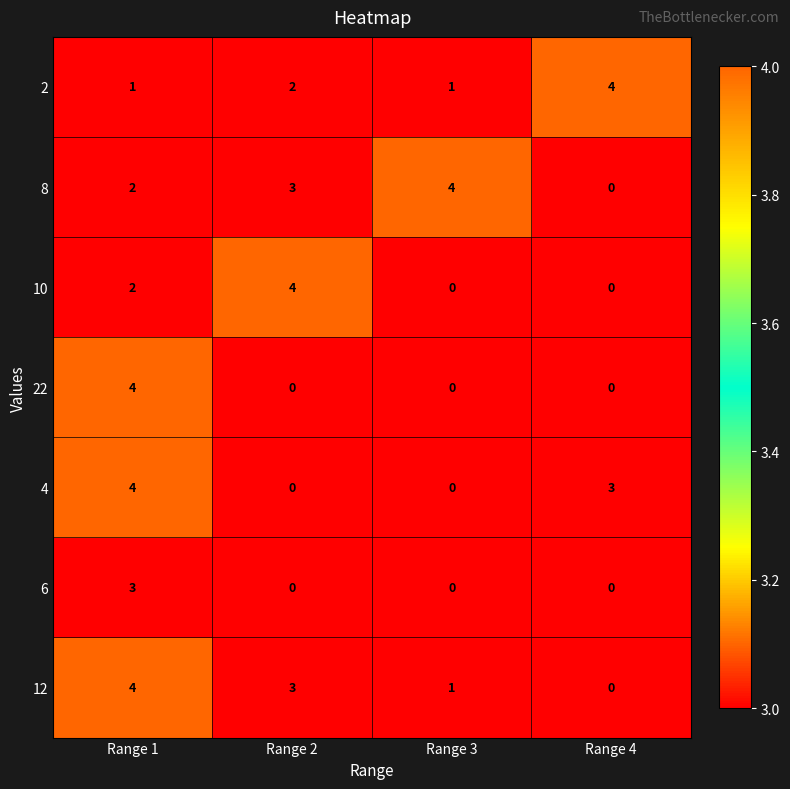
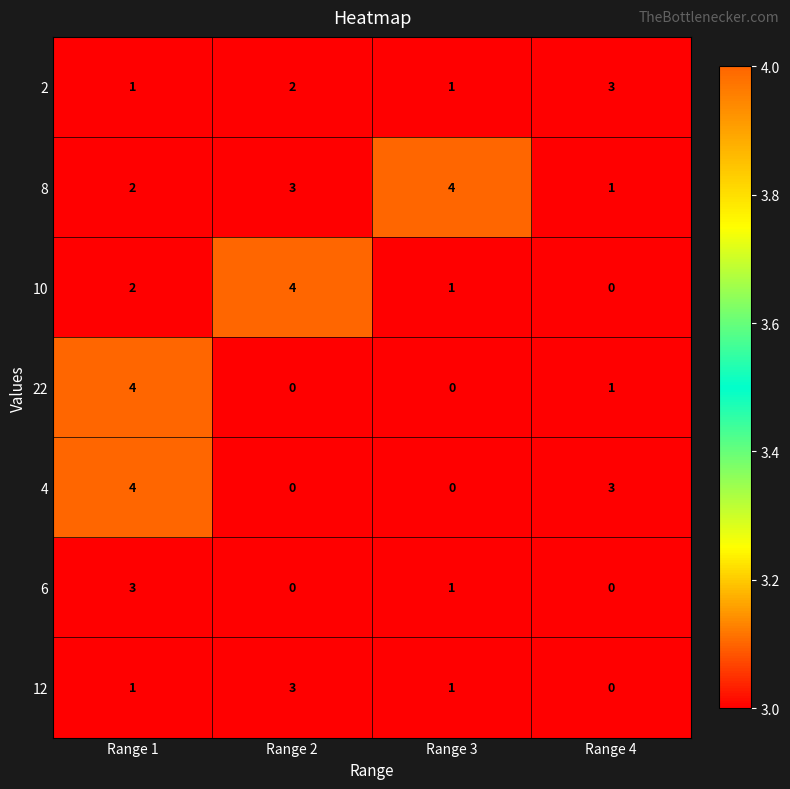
2, Range 4: 4 -> 3
8, Range 4: 0 -> 1
10, Range 3: 0 -> 1
22, Range 4: 0 -> 1
6, Range 3: 0 -> 1
12, Range 1: 4 -> 1
